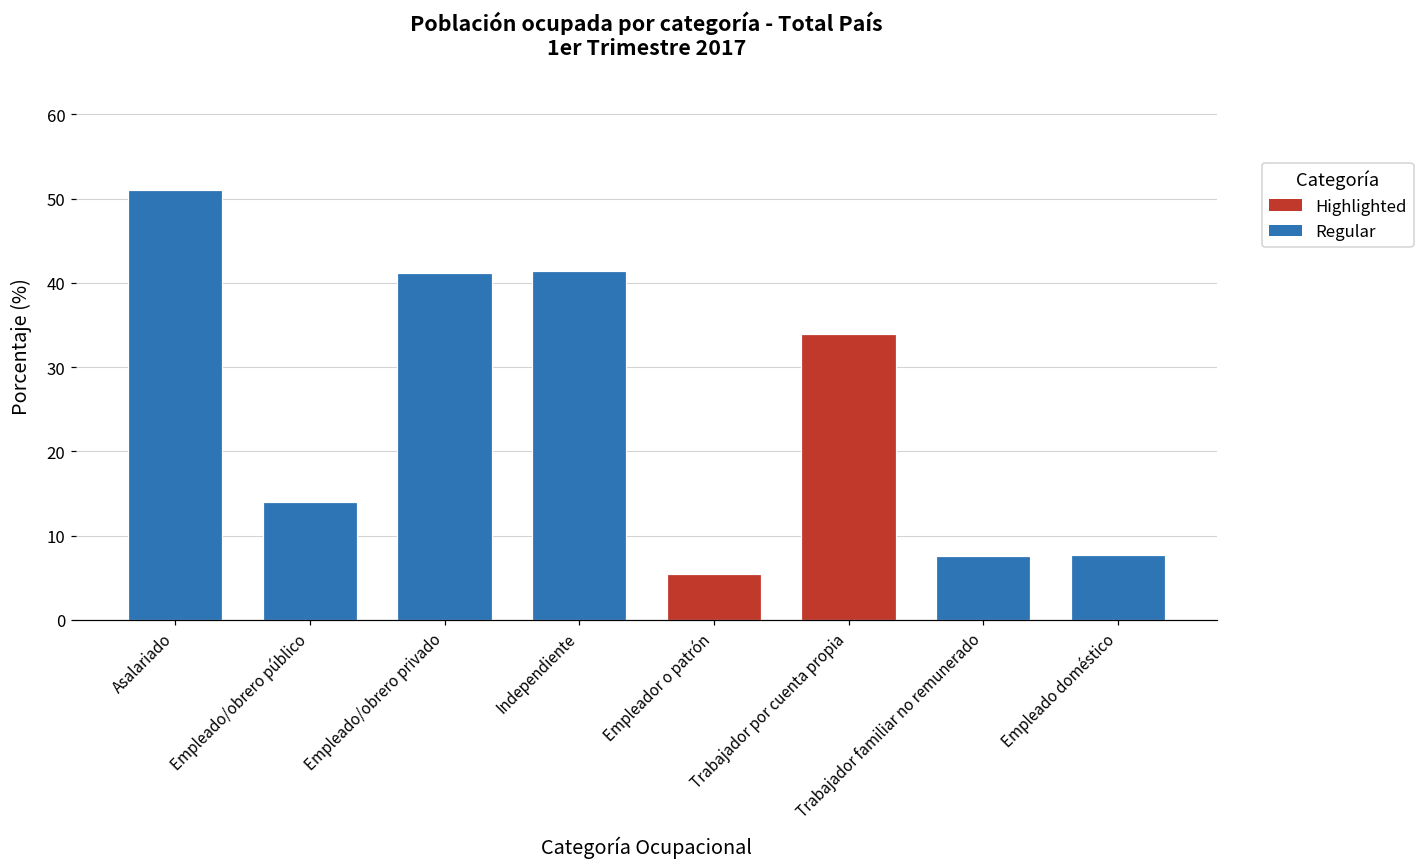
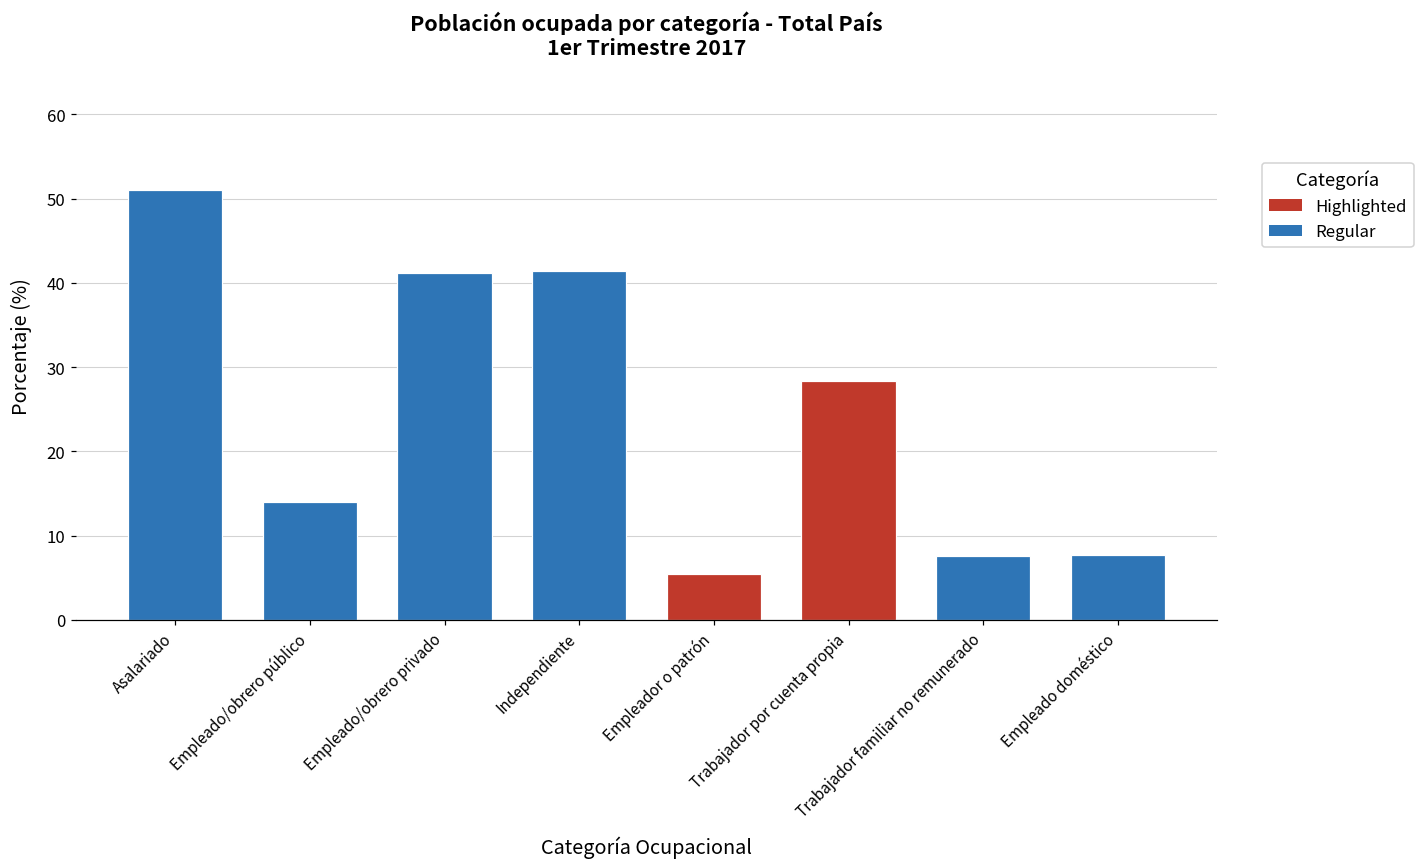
Trabajador por cuenta propia: 34 -> 28
